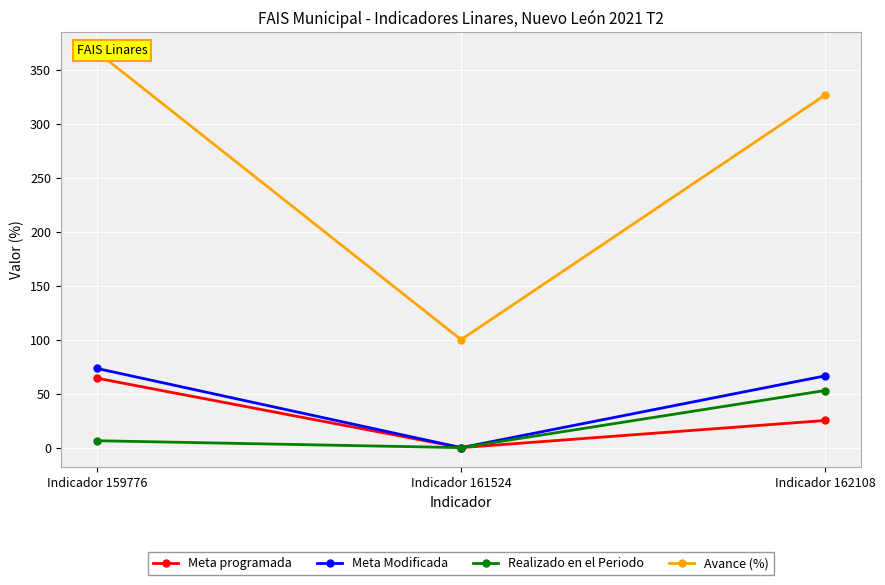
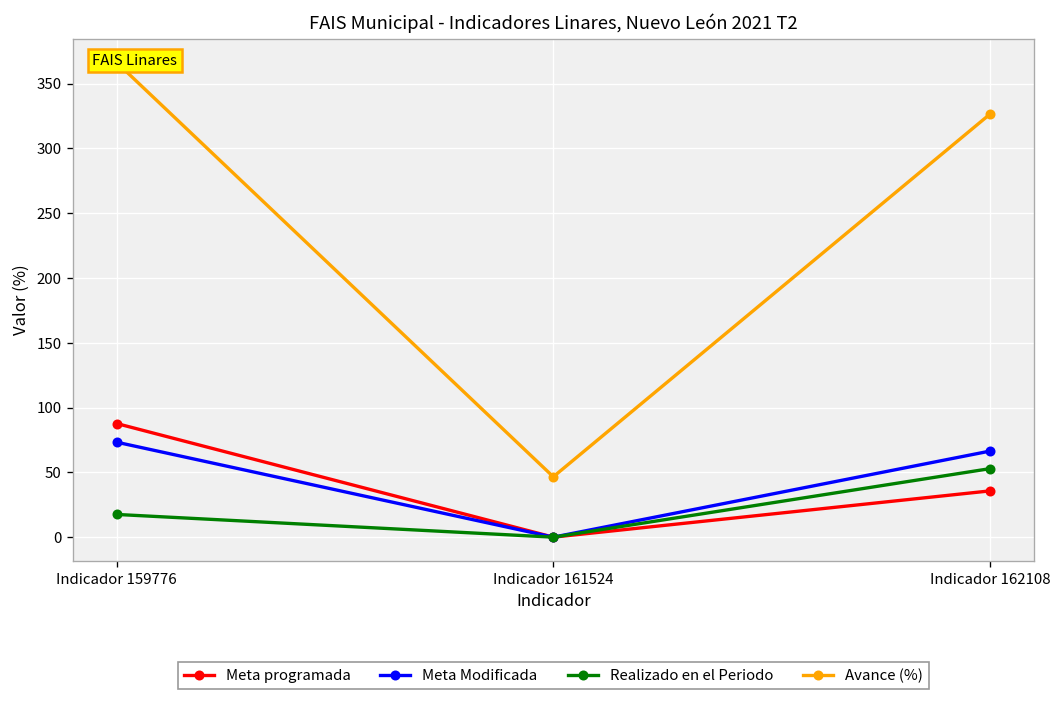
Meta programada, Indicador 159776: 64 -> 88
Realizado en el Periodo, Indicador 159776: 6 -> 18
Avance (%), Indicador 161524: 100 -> 47
Meta programada, Indicador 162108: 25 -> 36
